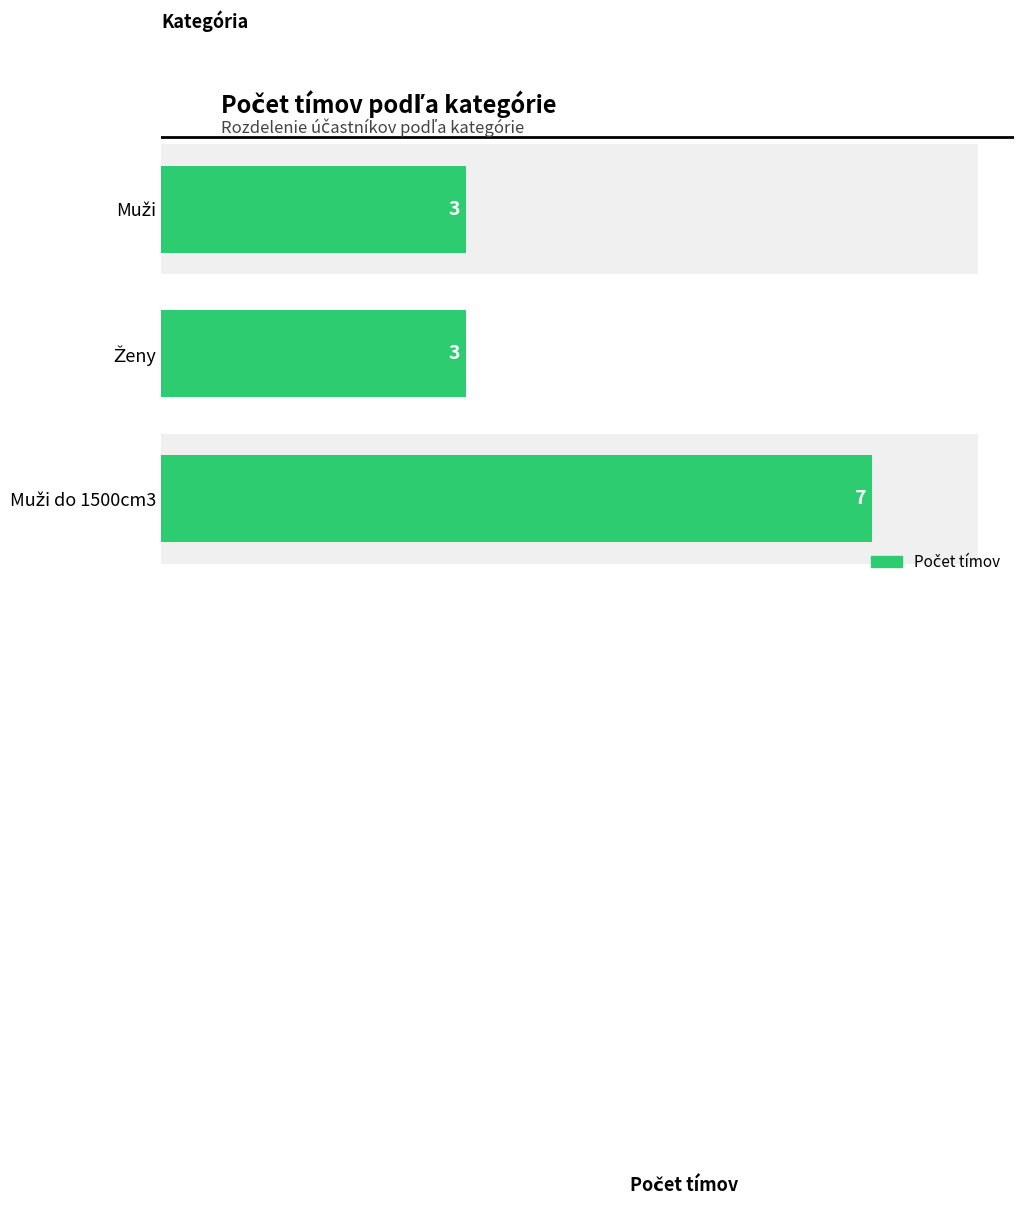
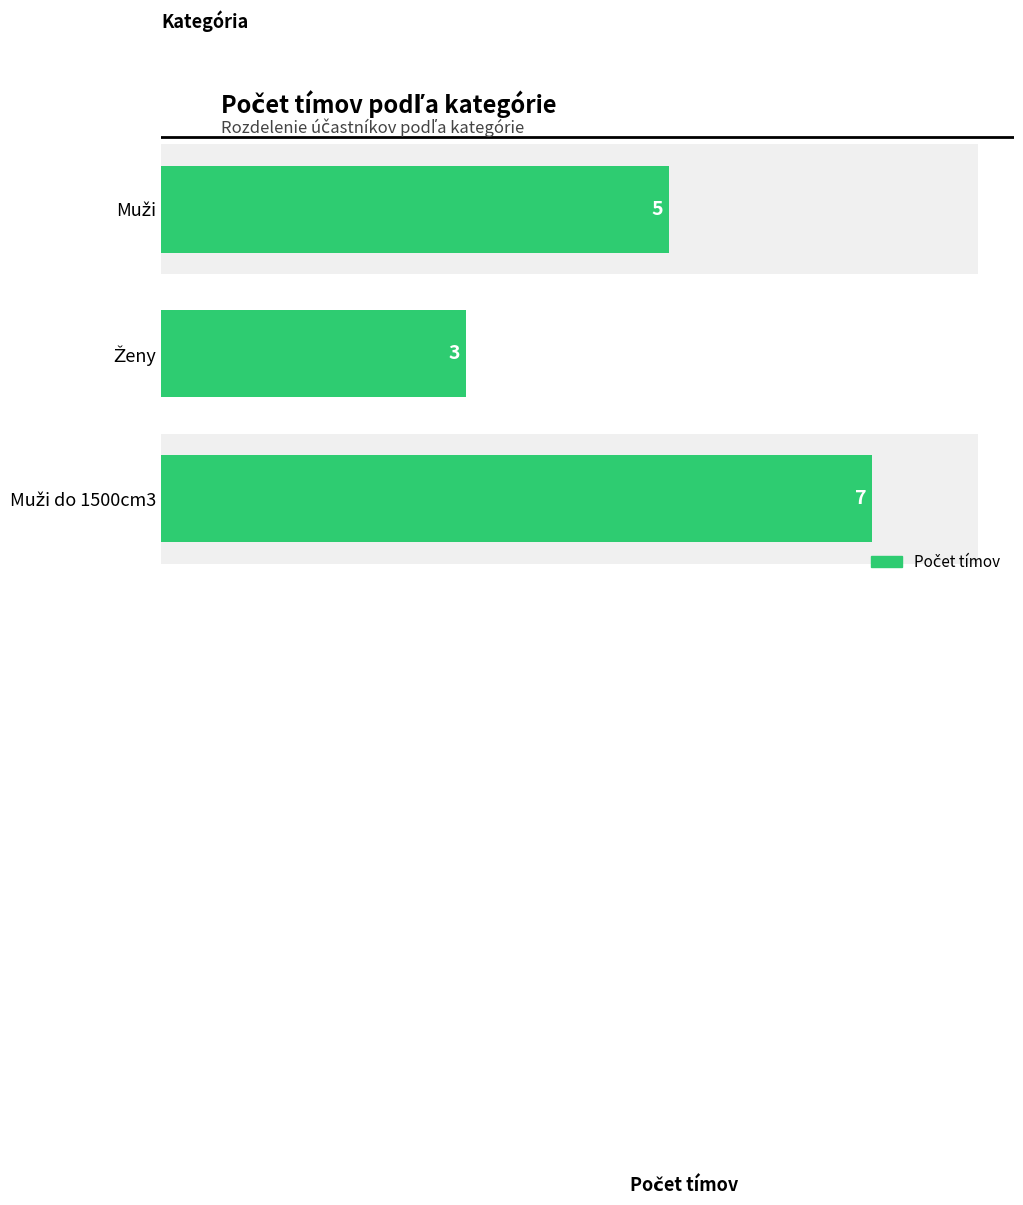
Počet tímov, Muži: 3 -> 5
